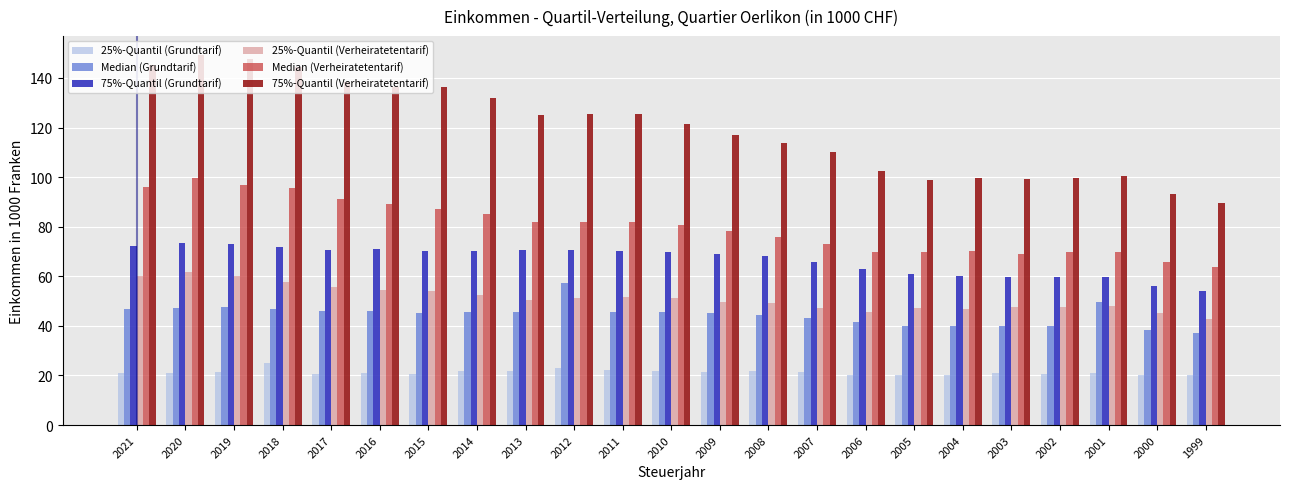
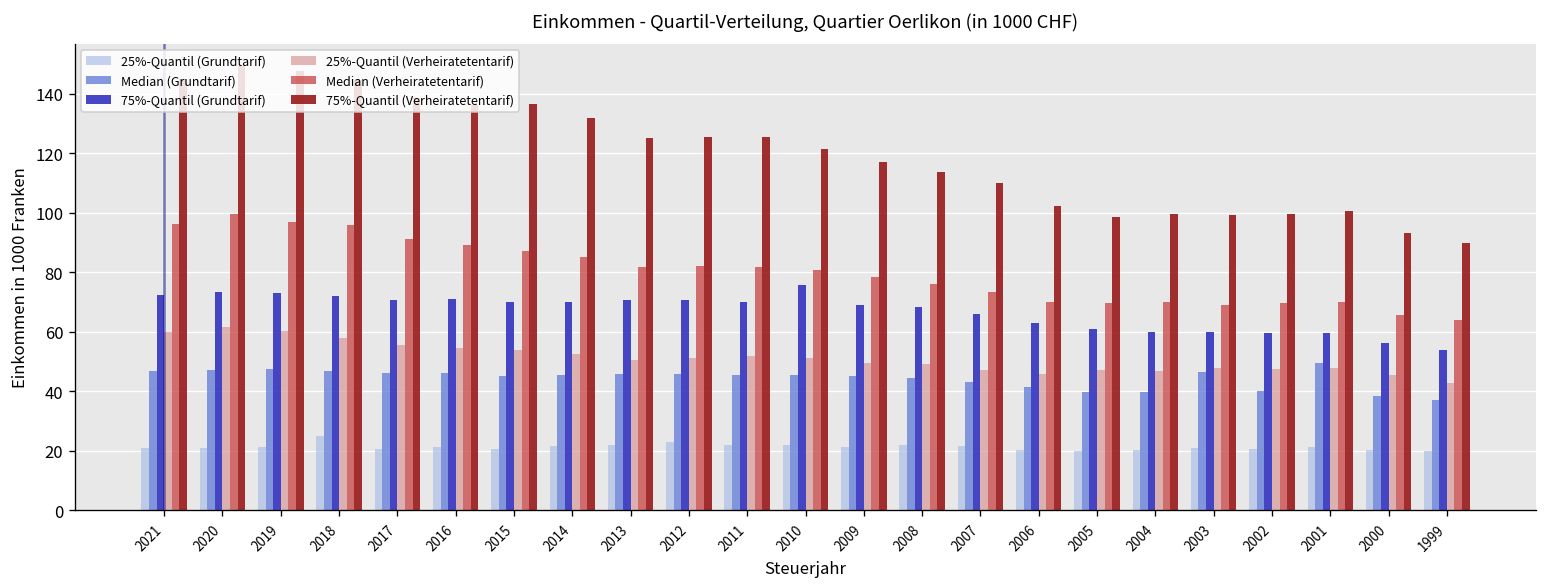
Median (Grundtarif), 2012: 57 -> 46
75%-Quantil (Grundtarif), 2010: 70 -> 76
Median (Grundtarif), 2003: 40 -> 46
